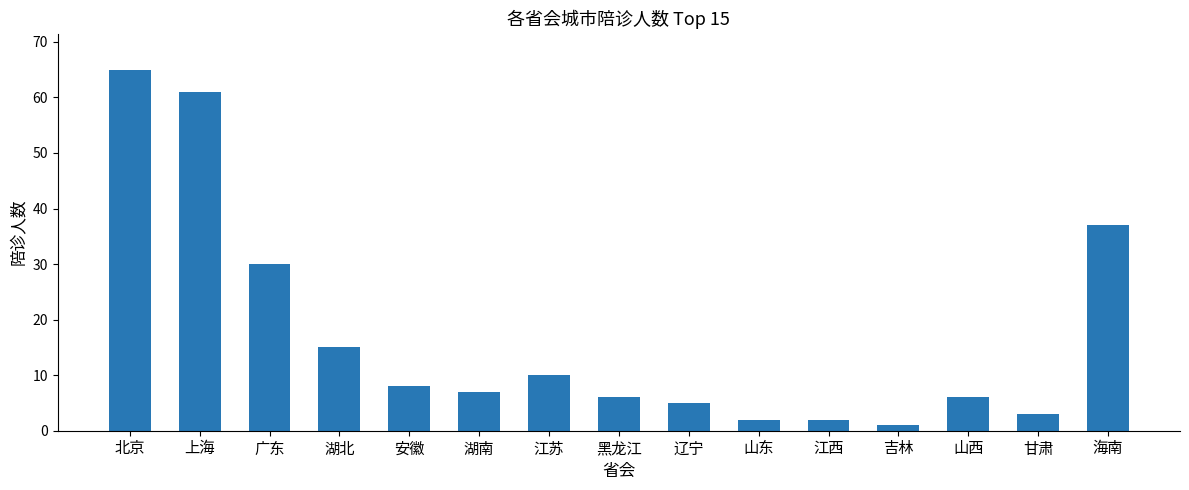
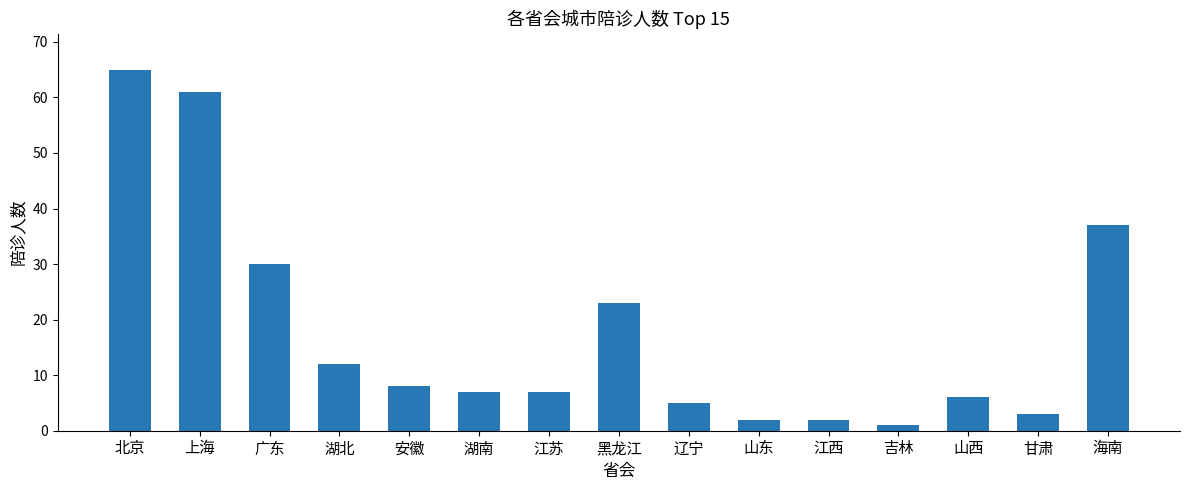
湖北: 15 -> 12
江苏: 10 -> 7
黑龙江: 6 -> 23
